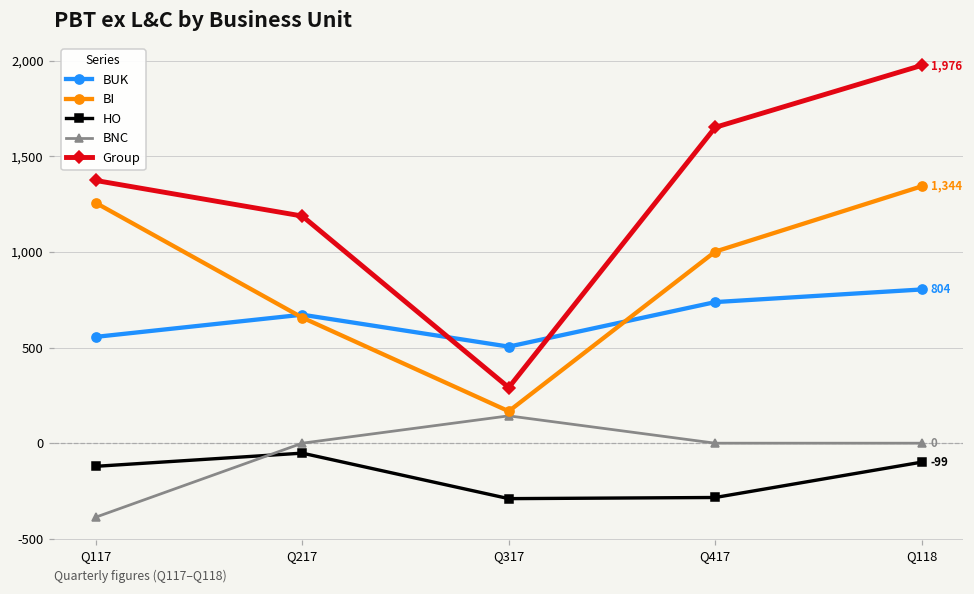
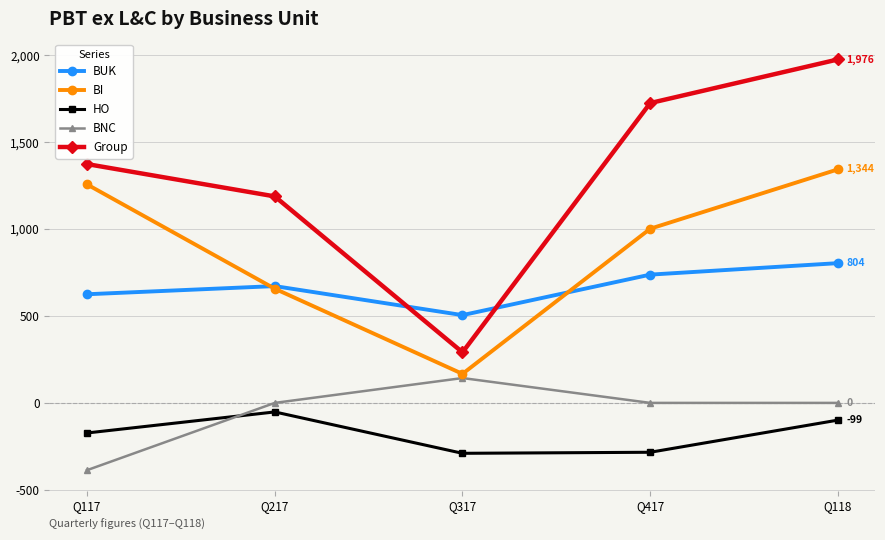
BUK, Q117: 560 -> 630
HO, Q117: -120 -> -170
Group, Q417: 1,650 -> 1,730
